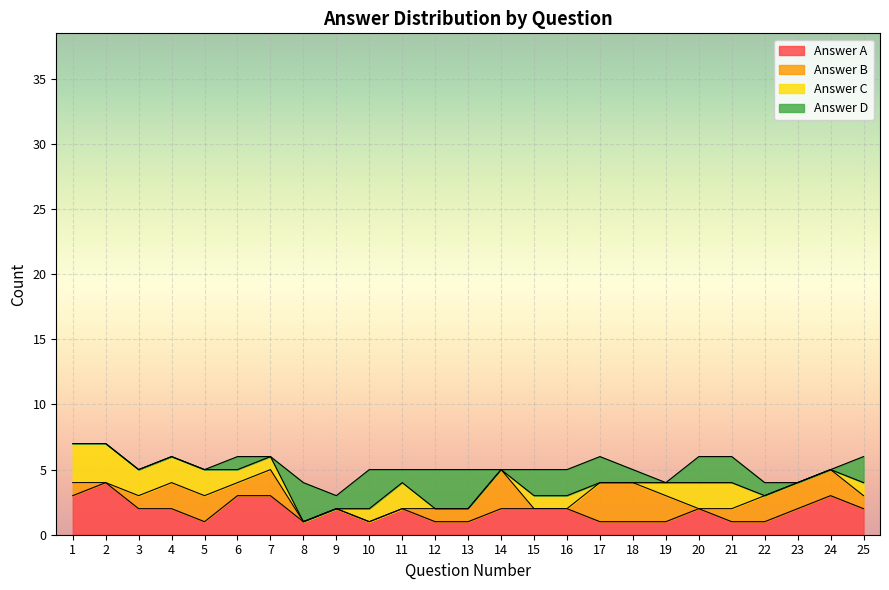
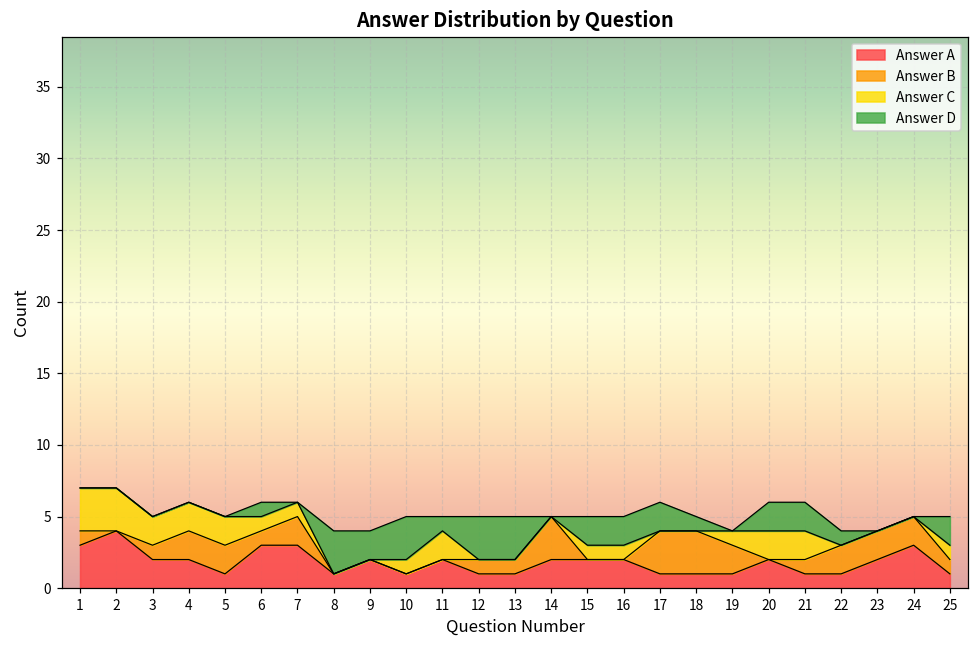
Answer D, 9: 1 -> 2
Answer A, 25: 2 -> 1
